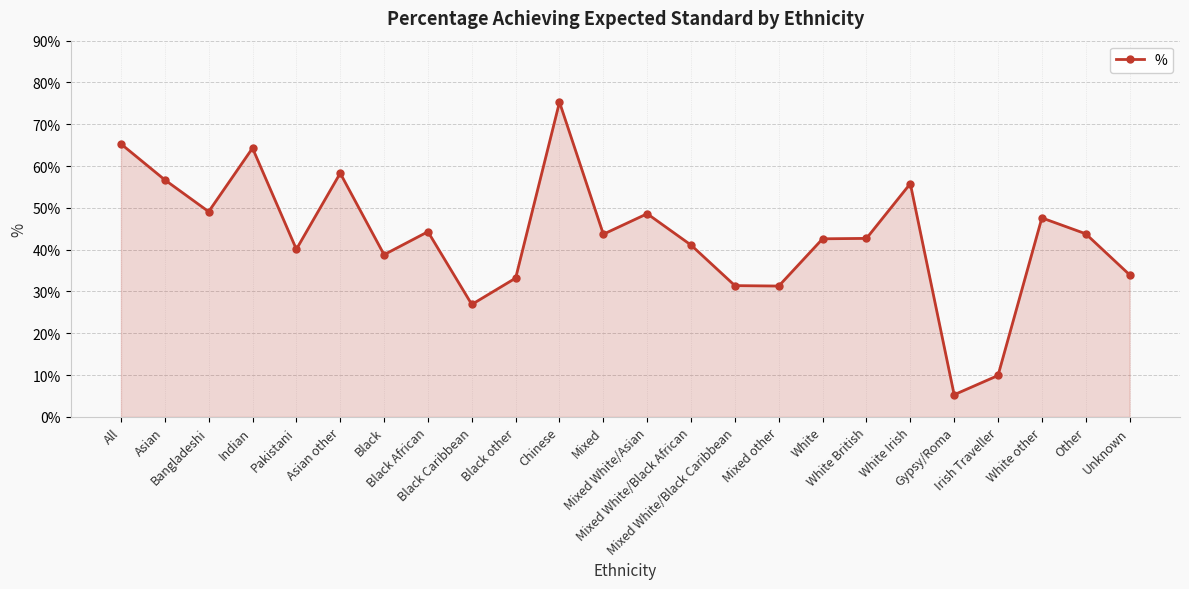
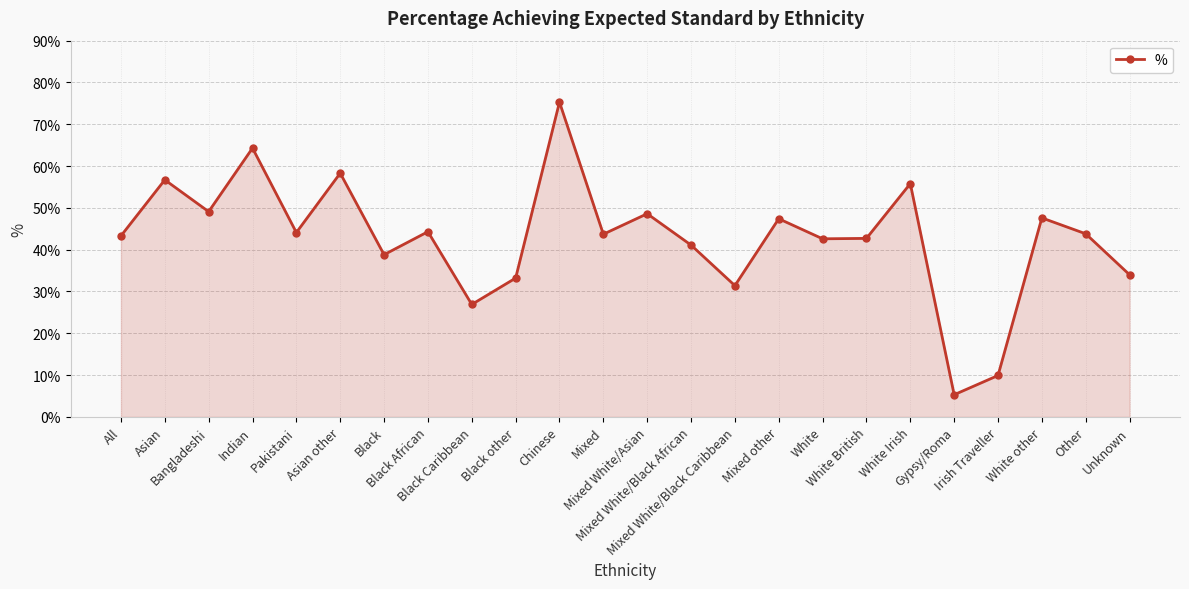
All: 65% -> 43%
Pakistani: 40% -> 44%
Mixed other: 31% -> 47%
